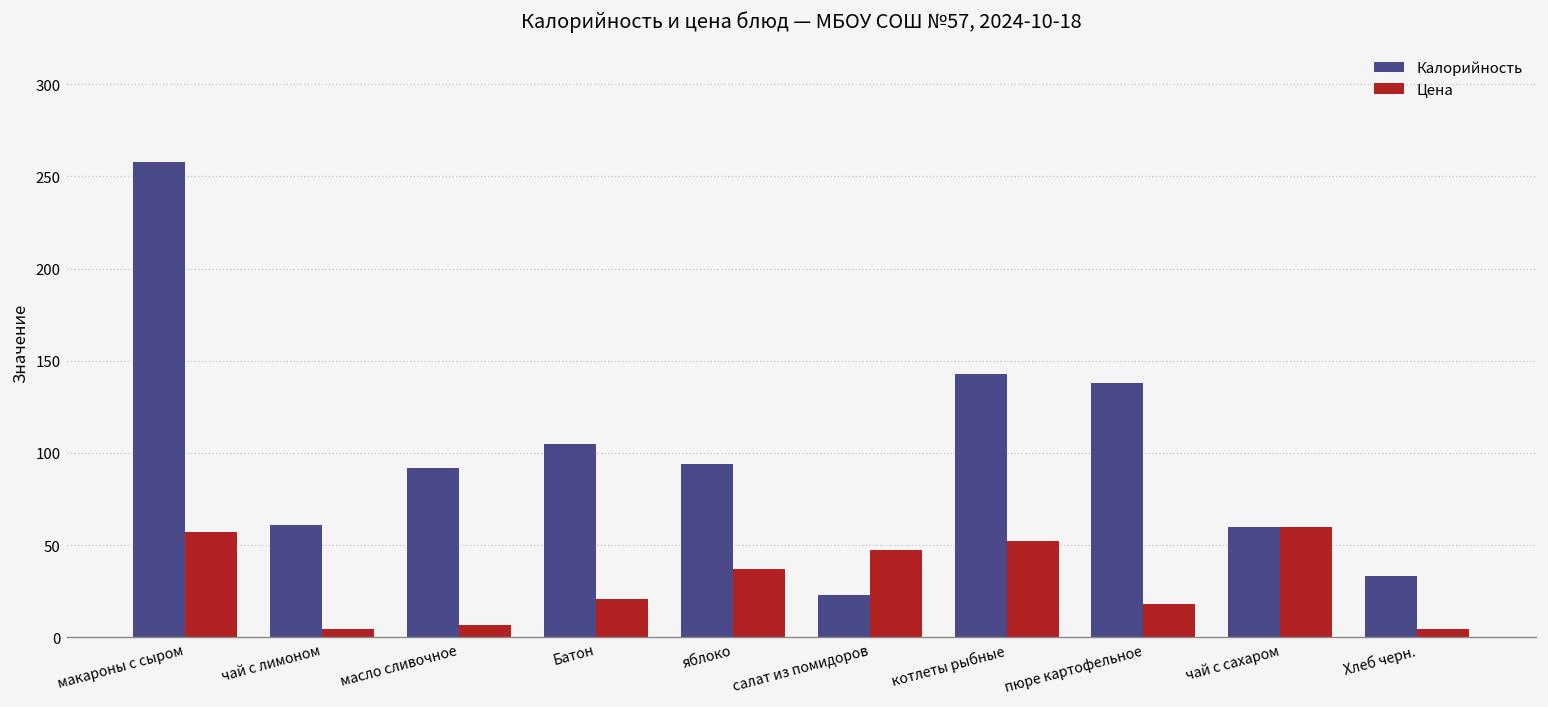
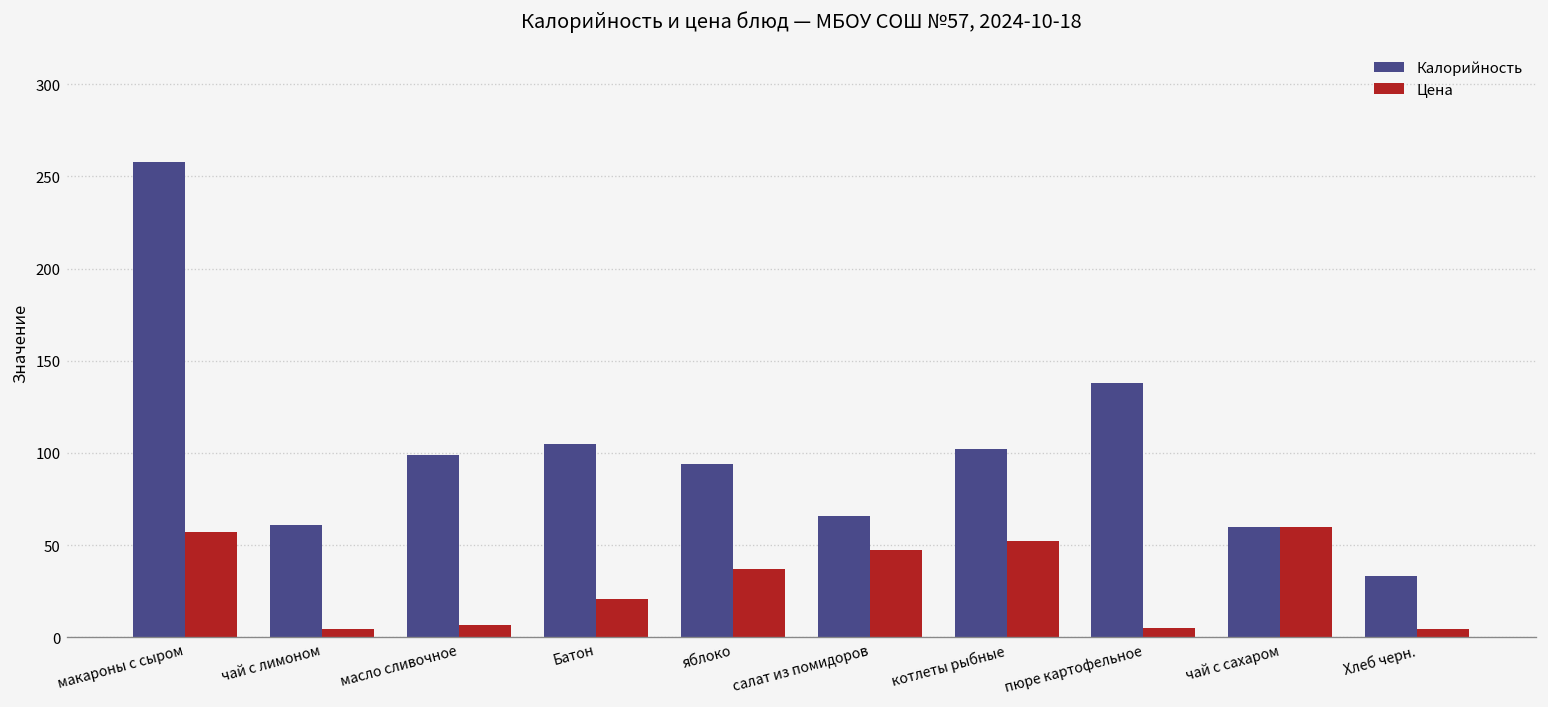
Калорийность, масло сливочное: 92 -> 99
Калорийность, салат из помидоров: 23 -> 66
Калорийность, котлеты рыбные: 143 -> 102
Цена, пюре картофельное: 18 -> 5
